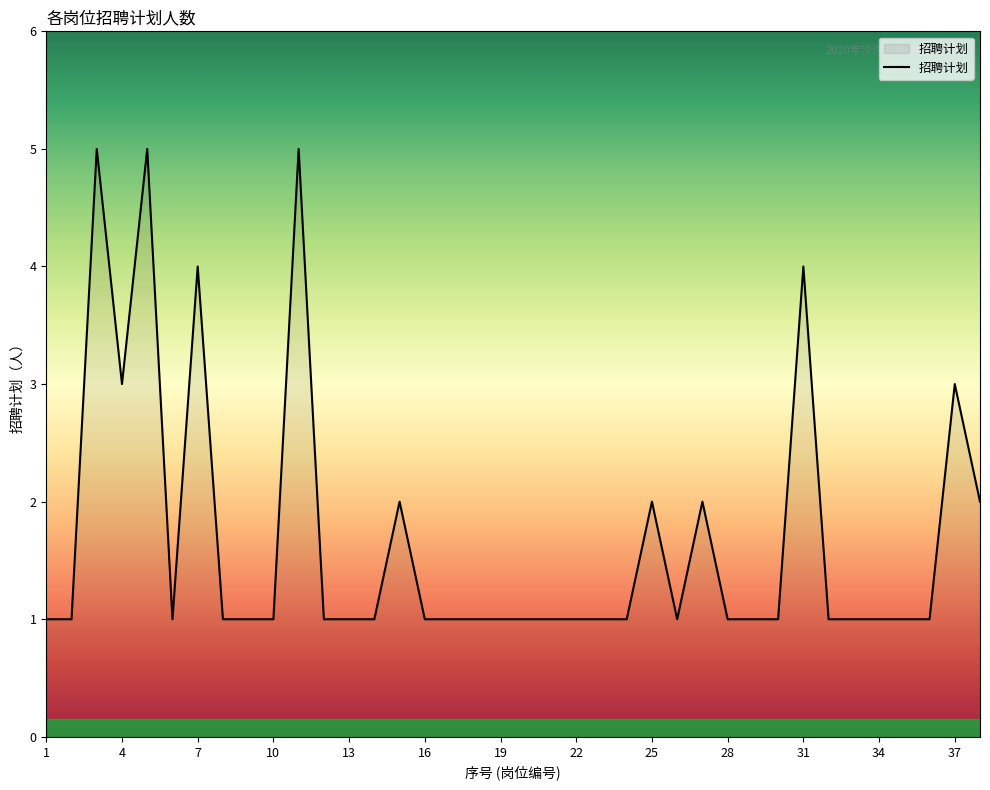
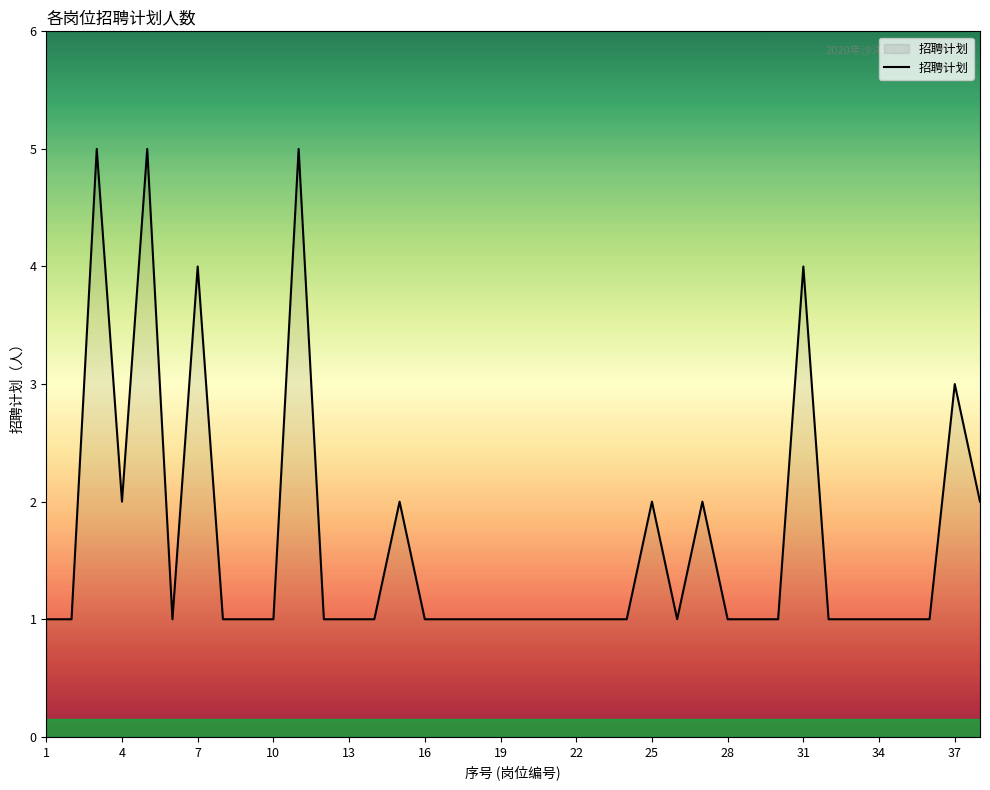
4: 3 -> 2
